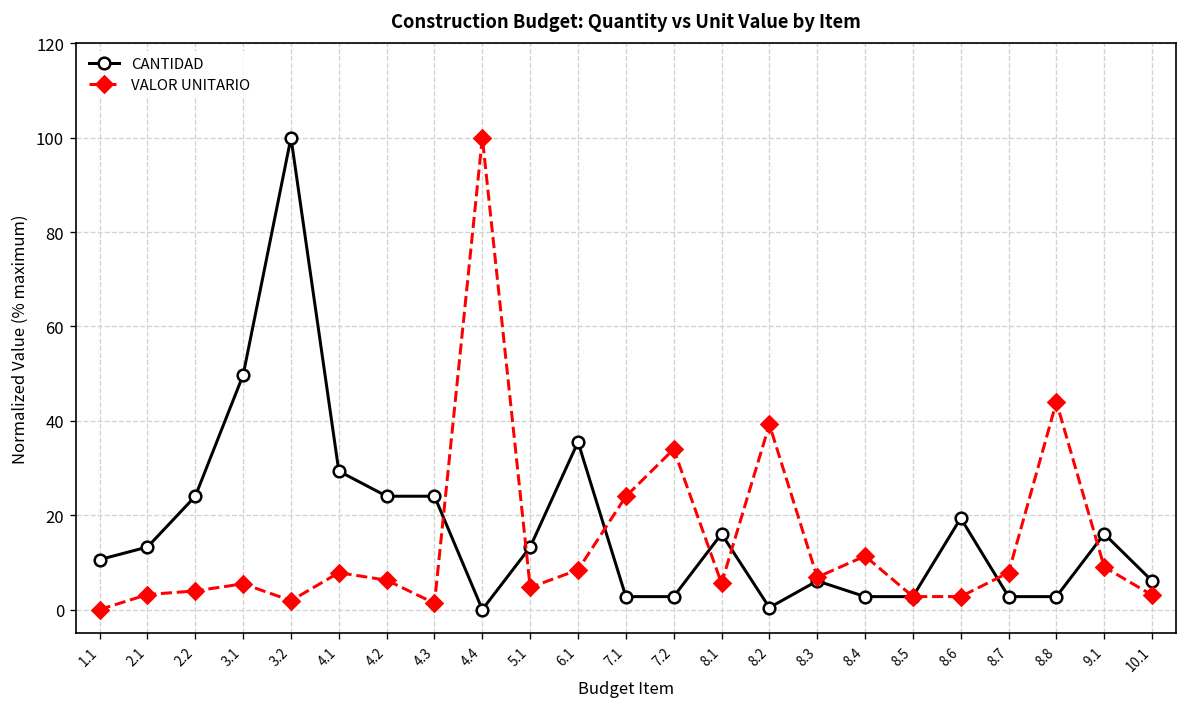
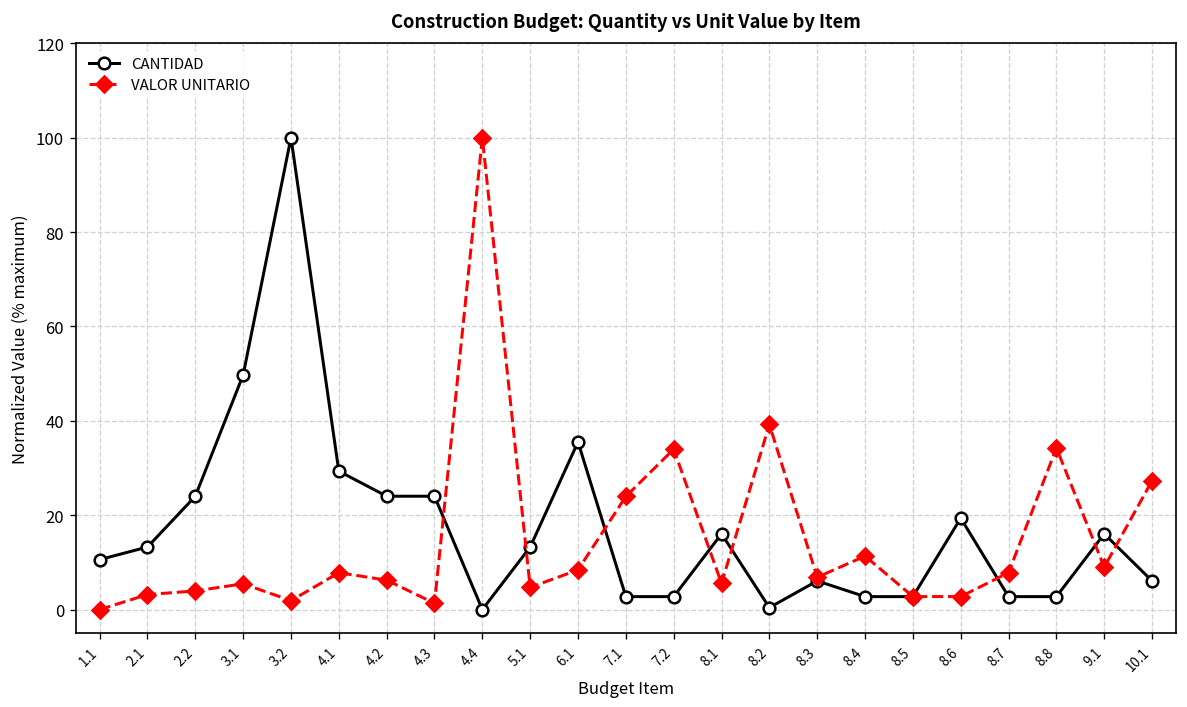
VALOR UNITARIO, 8.8: 44 -> 34
VALOR UNITARIO, 10.1: 3 -> 27
